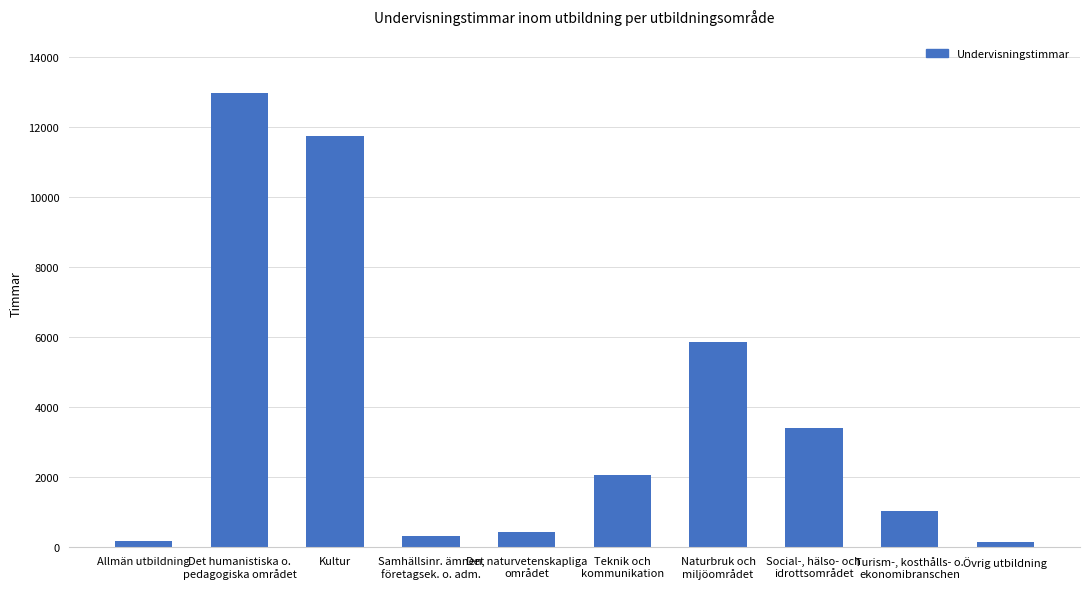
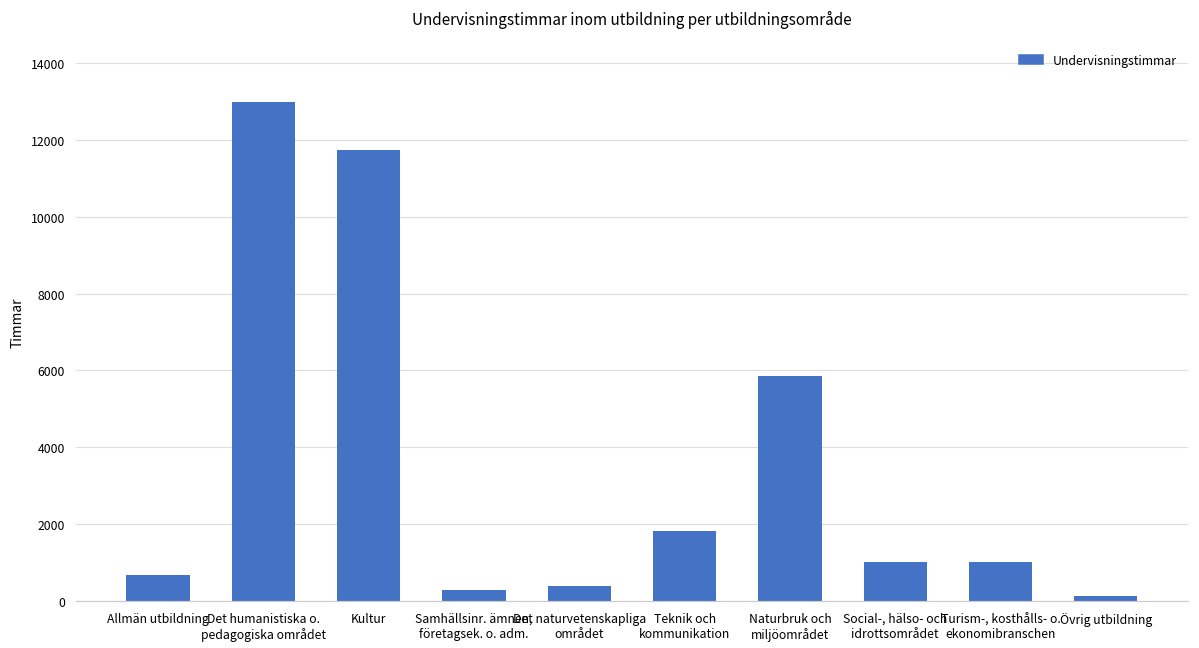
Allmän utbildning: 200 -> 700
Teknik och kommunikation: 2100 -> 1800
Social-, hälso- och idrottsområdet: 3400 -> 1000
